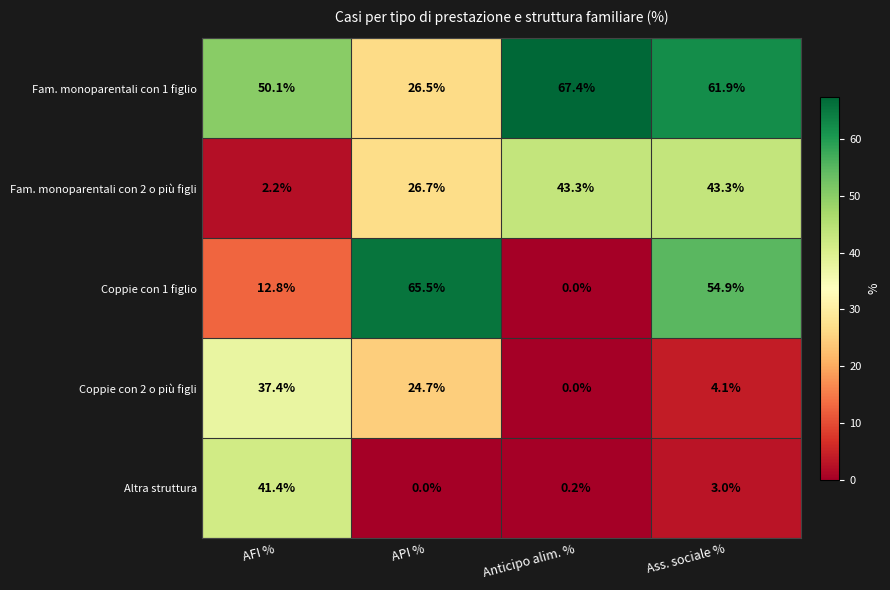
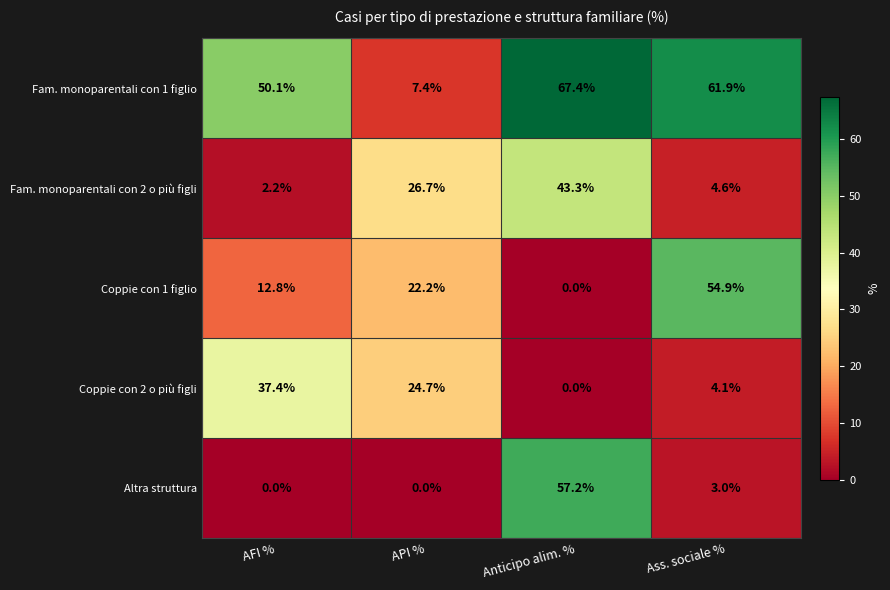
Fam. monoparentali con 1 figlio, API %: 26.5% -> 7.4%
Fam. monoparentali con 2 o più figli, Ass. sociale %: 43.3% -> 4.6%
Coppie con 1 figlio, API %: 65.5% -> 22.2%
Altra struttura, AFI %: 41.4% -> 0.0%
Altra struttura, Anticipo alim. %: 0.2% -> 57.2%
